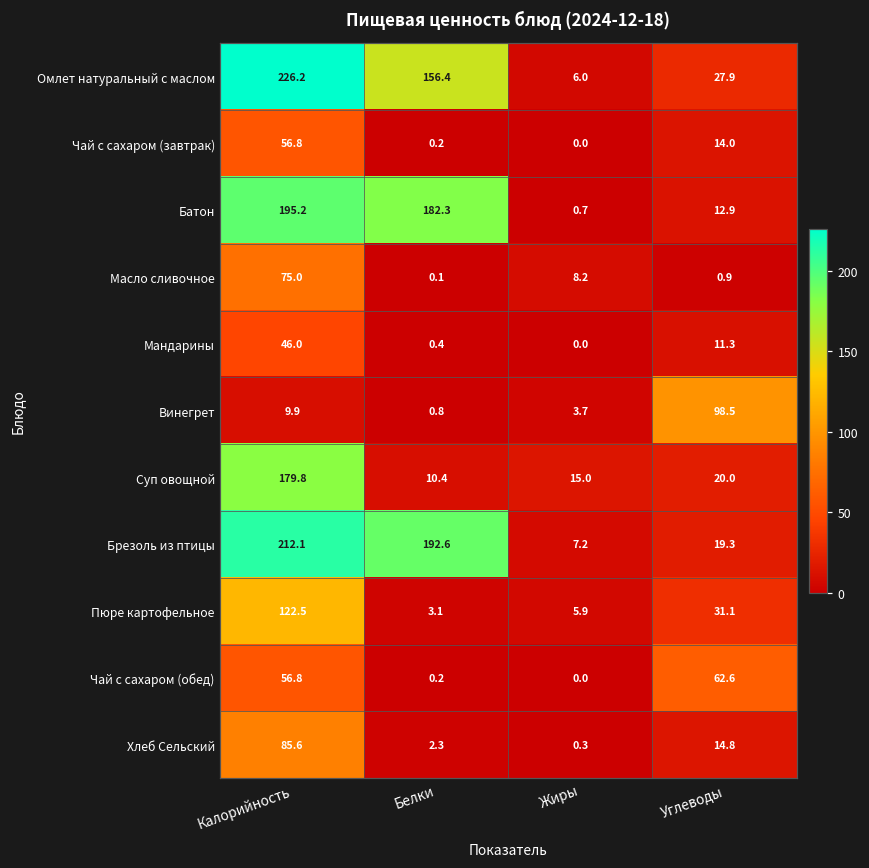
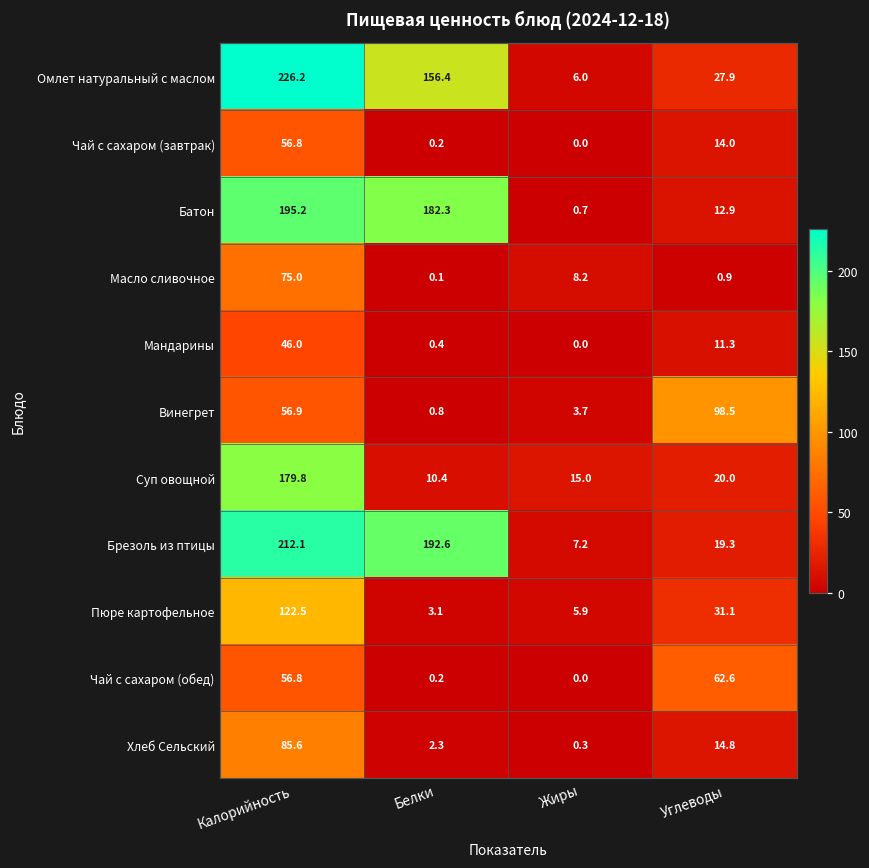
Винегрет, Калорийность: 9.9 -> 56.9
